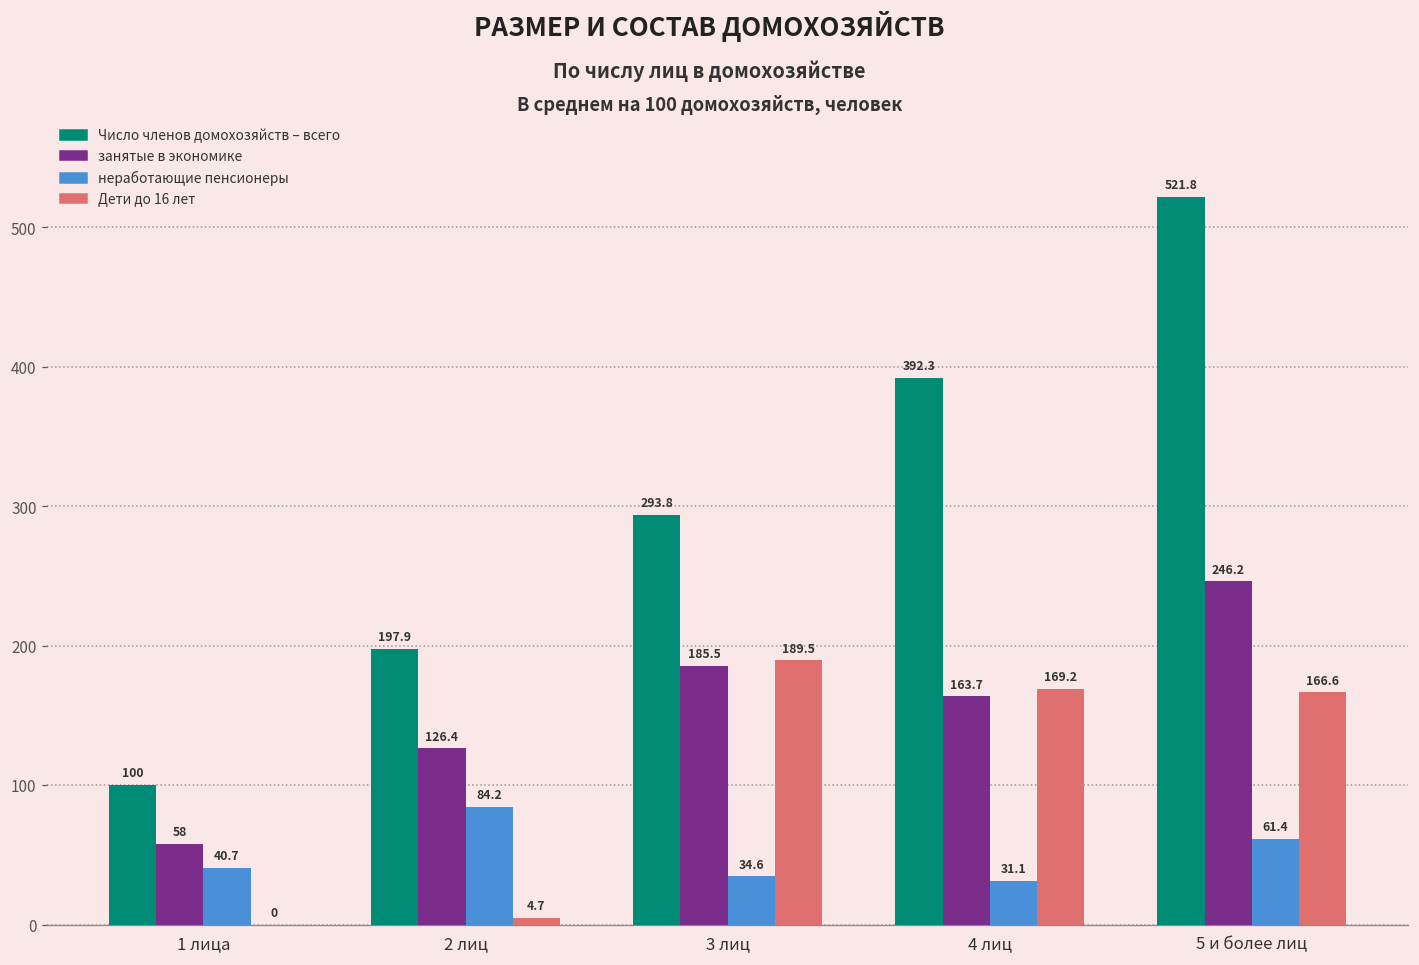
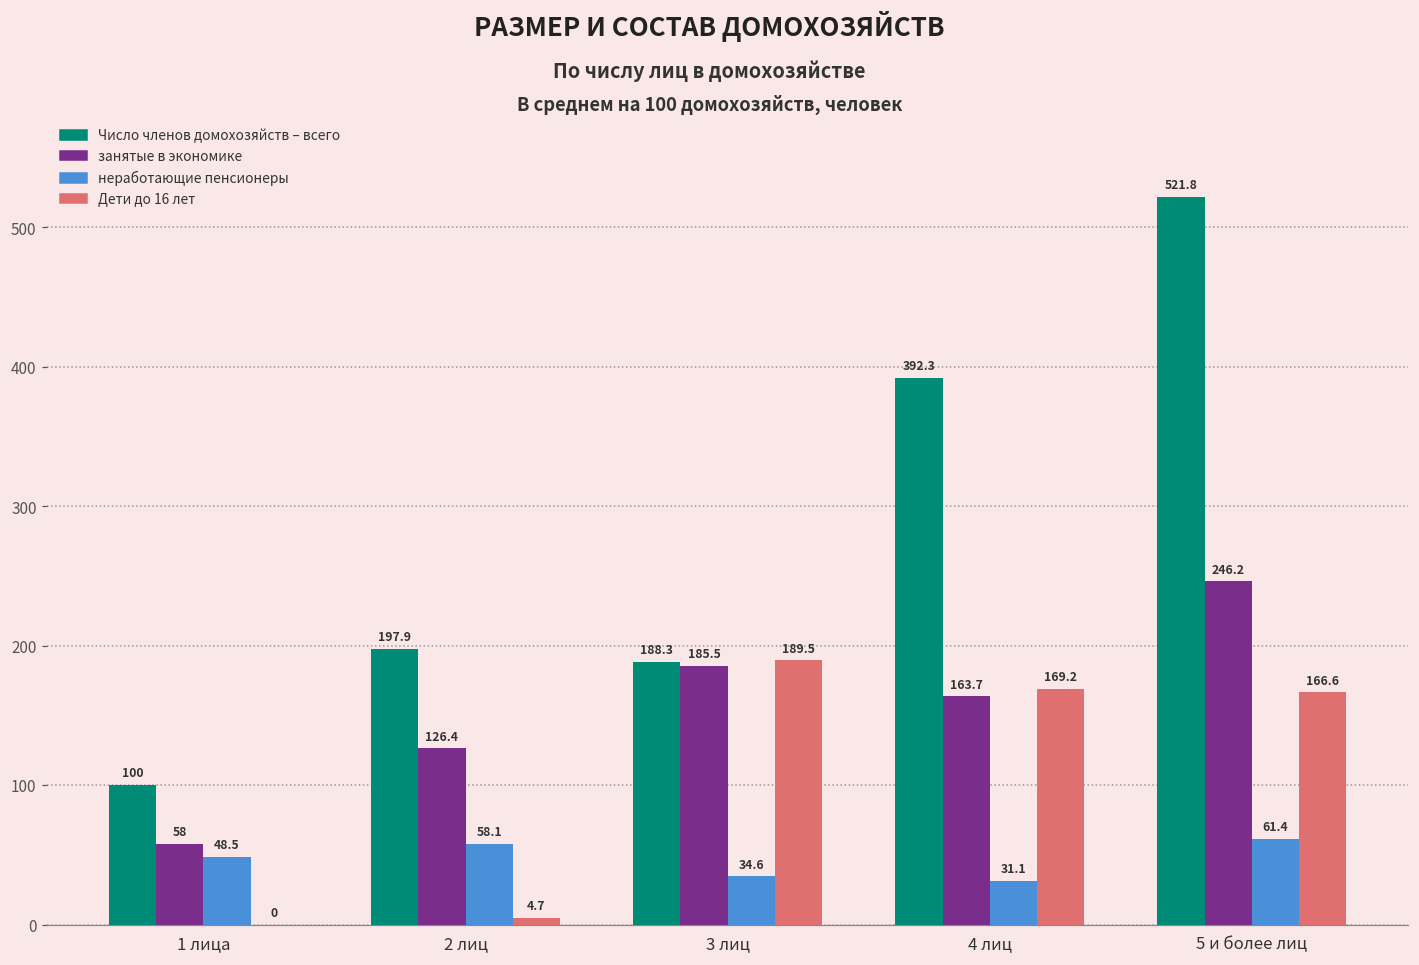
неработающие пенсионеры, 1 лица: 40.7 -> 48.5
неработающие пенсионеры, 2 лиц: 84.2 -> 58.1
Число членов домохозяйств – всего, 3 лиц: 293.8 -> 188.3
